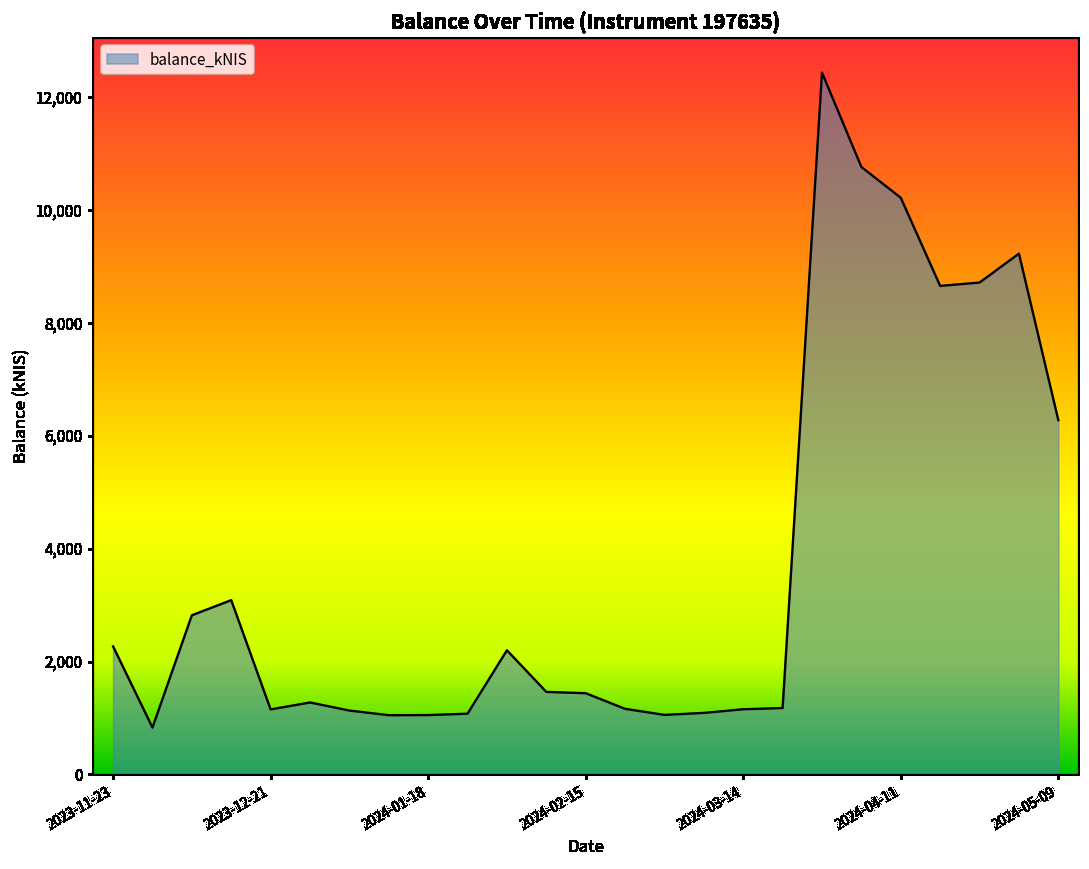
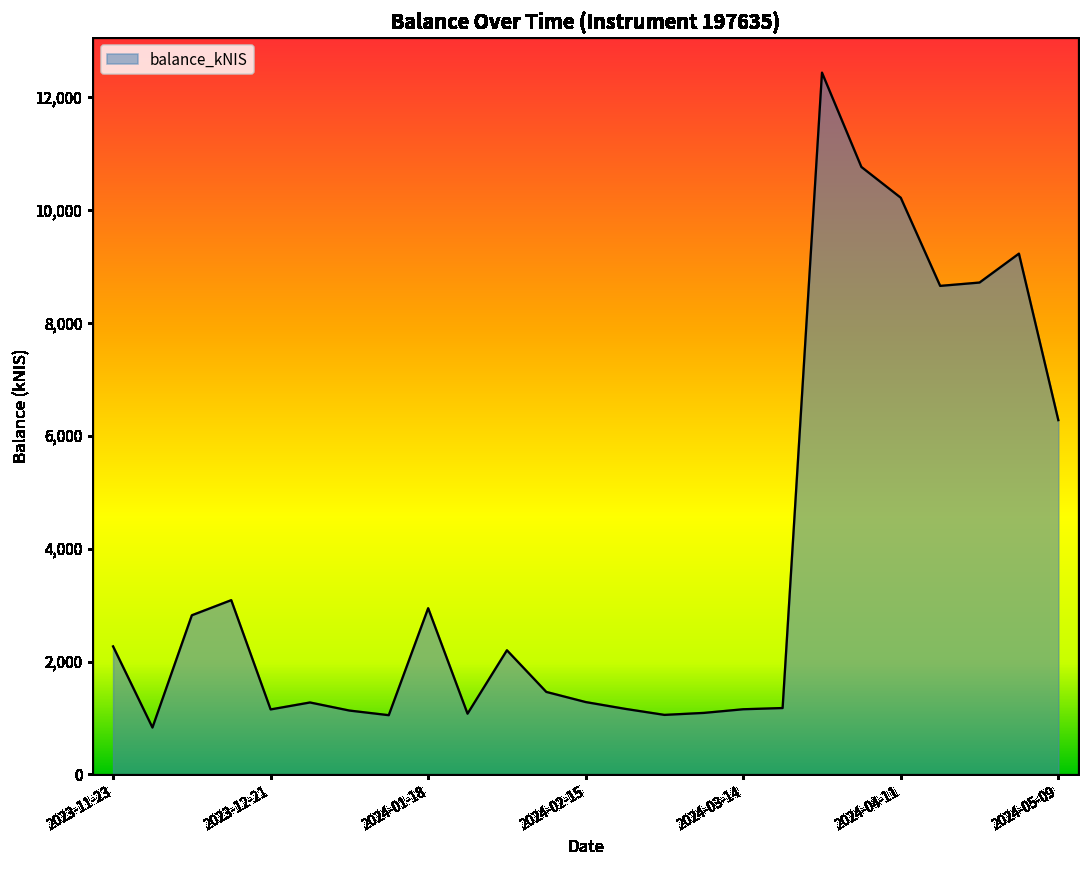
2024-01-18: 1,100 -> 2,900
2024-02-15: 1,400 -> 1,300
